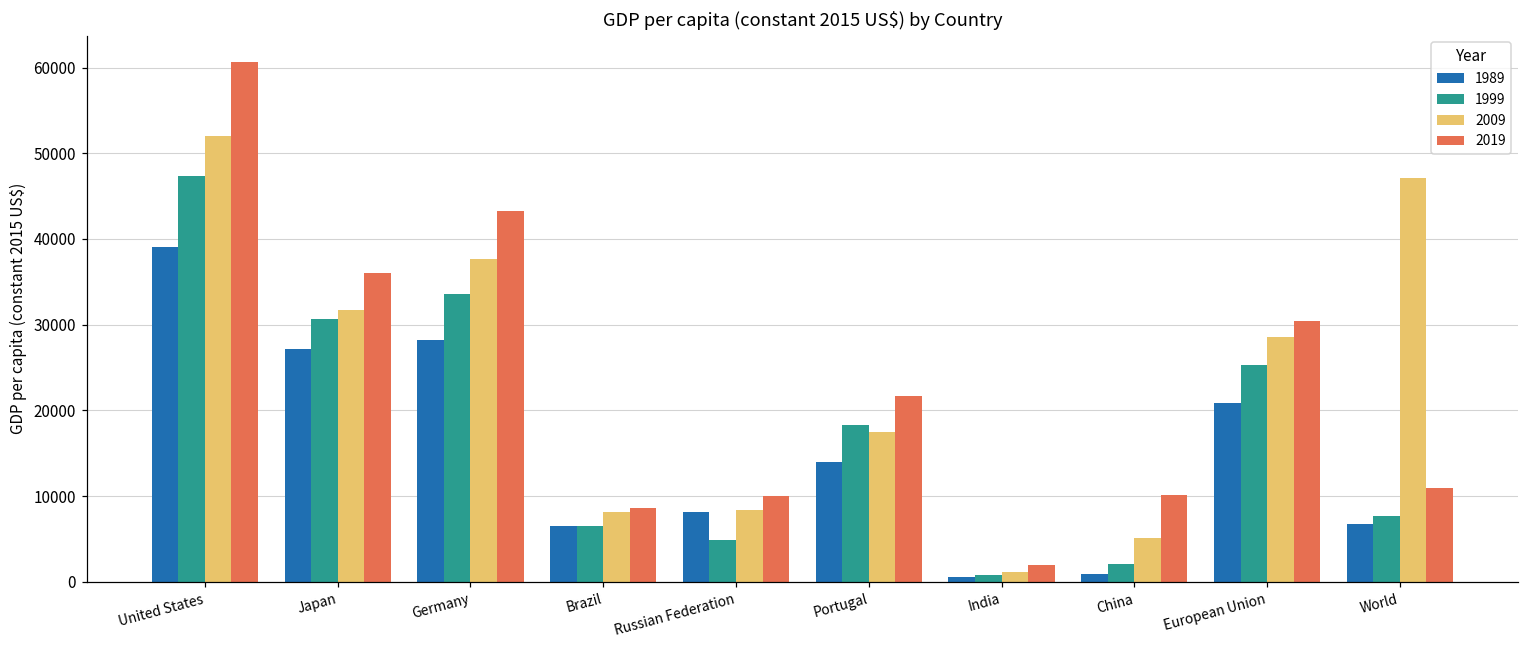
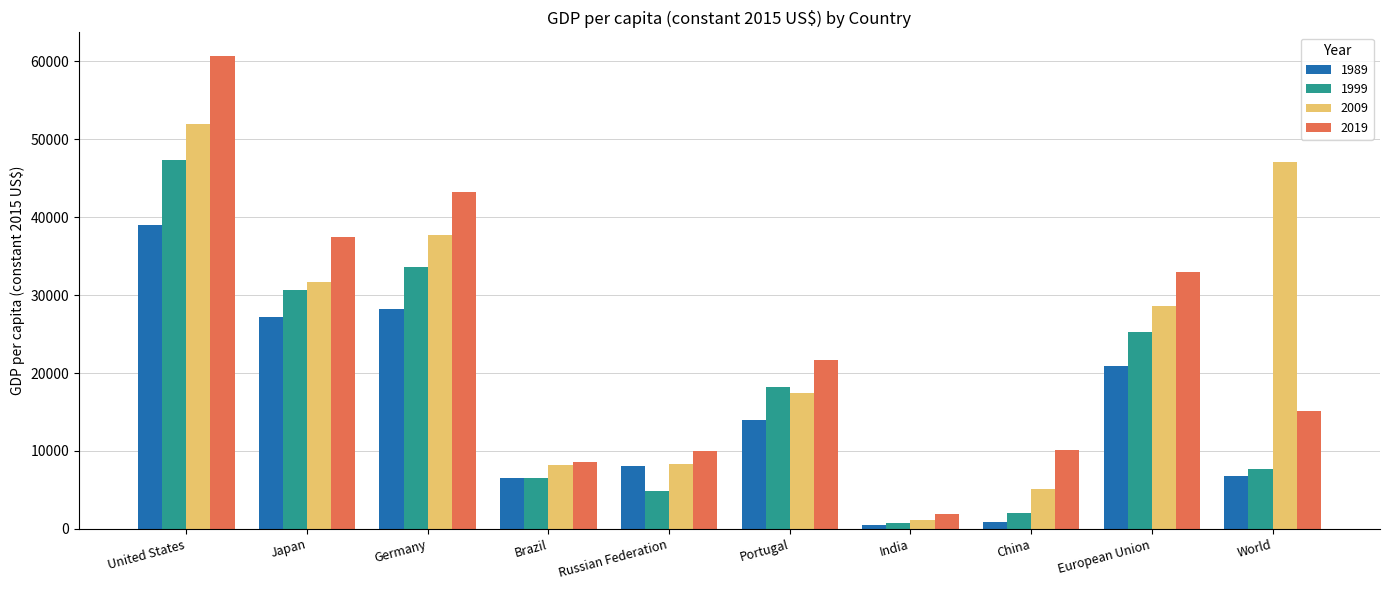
2019, Japan: 36000 -> 37000
2019, European Union: 30000 -> 33000
2019, World: 11000 -> 15000
